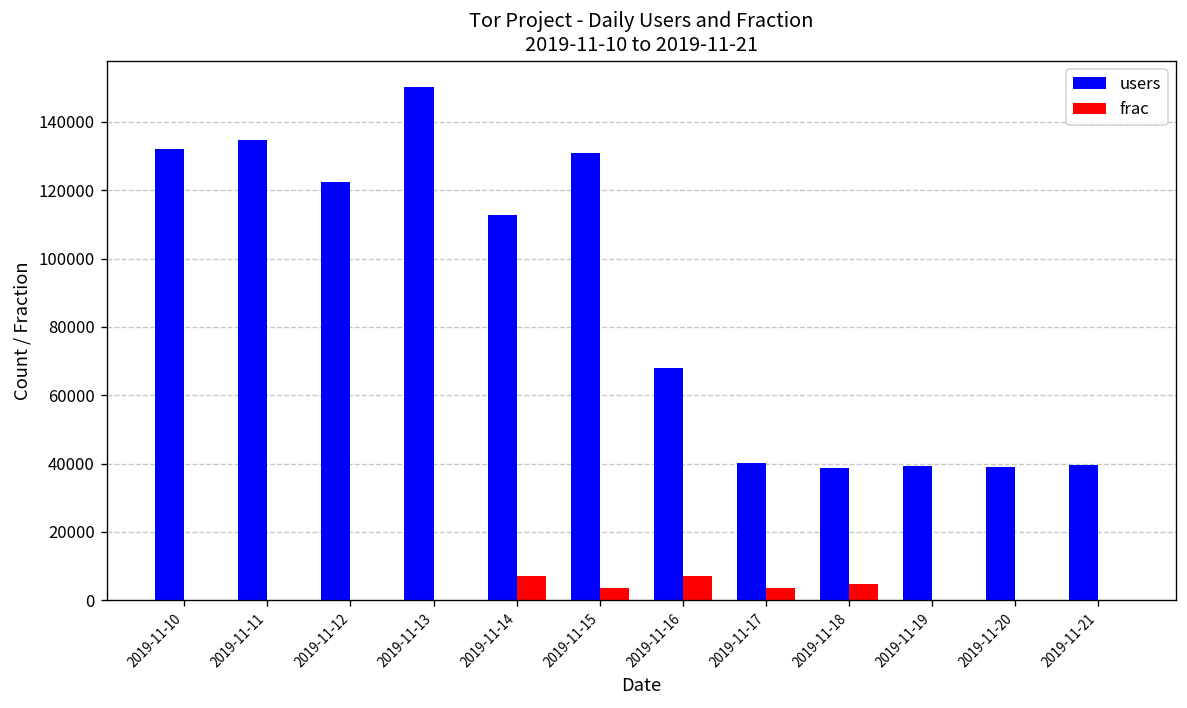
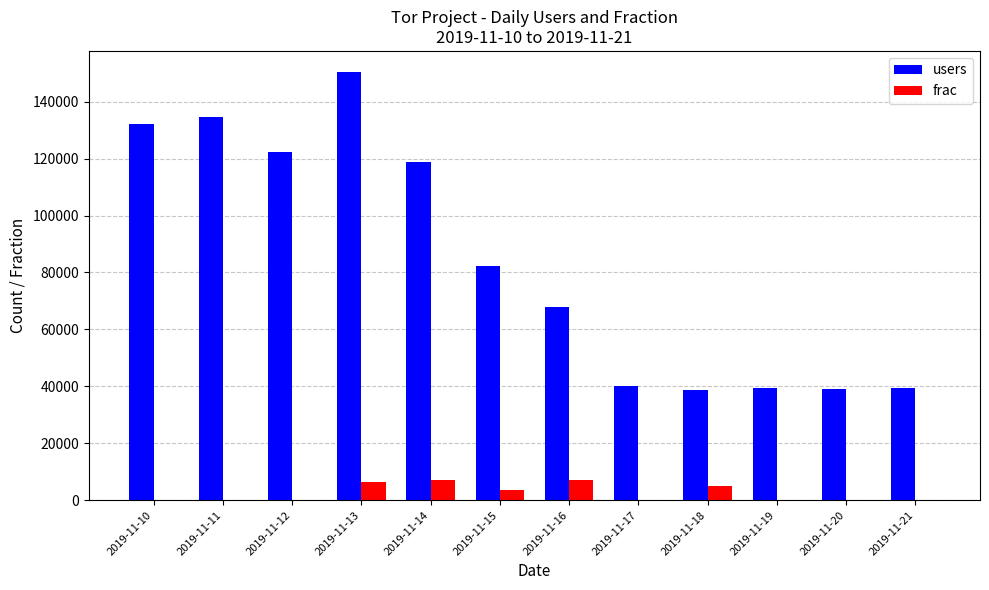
frac, 2019-11-13: 0 -> 7000
users, 2019-11-14: 113000 -> 119000
users, 2019-11-15: 131000 -> 82000
frac, 2019-11-17: 4000 -> 0
